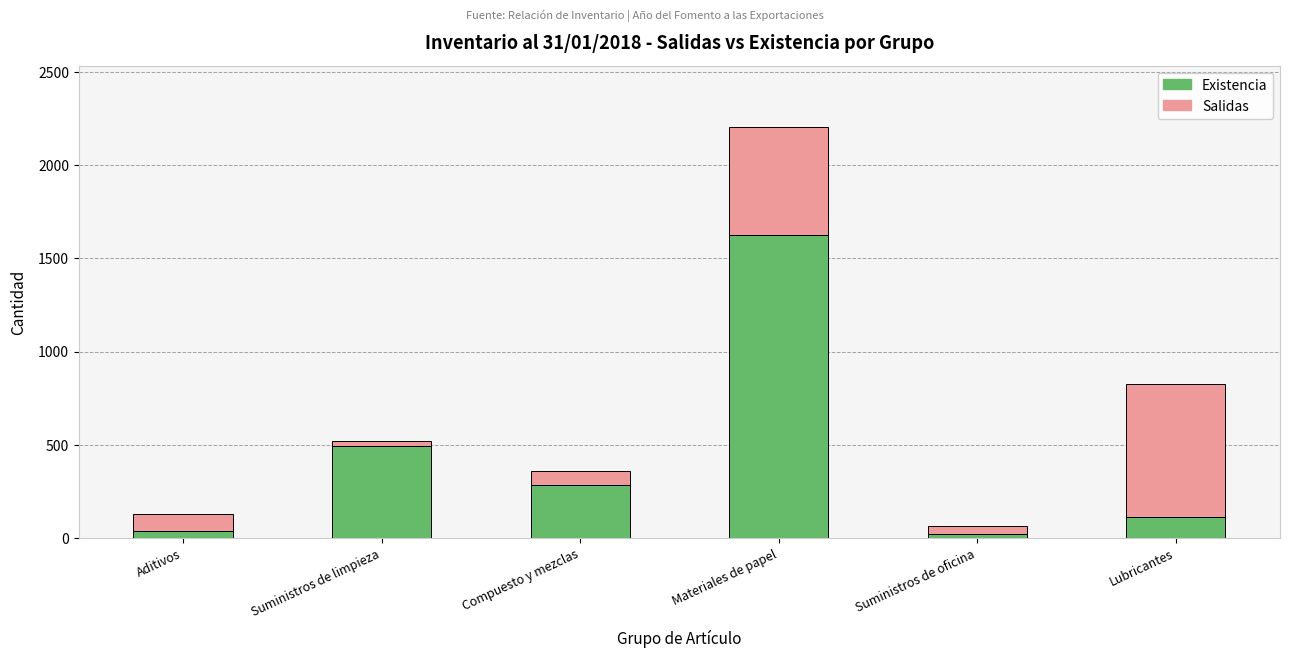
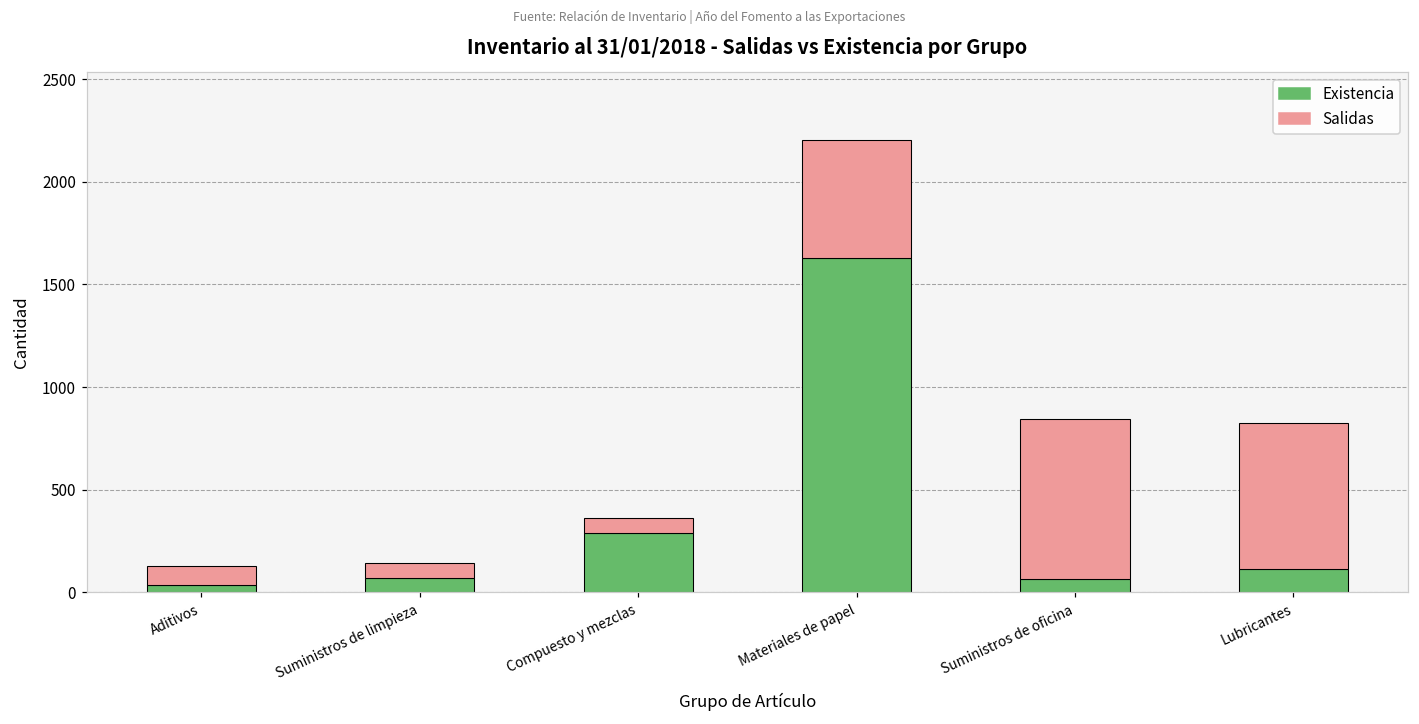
Existencia, Suministros de limpieza: 490 -> 70
Salidas, Suministros de limpieza: 30 -> 70
Existencia, Suministros de oficina: 20 -> 70
Salidas, Suministros de oficina: 40 -> 780
